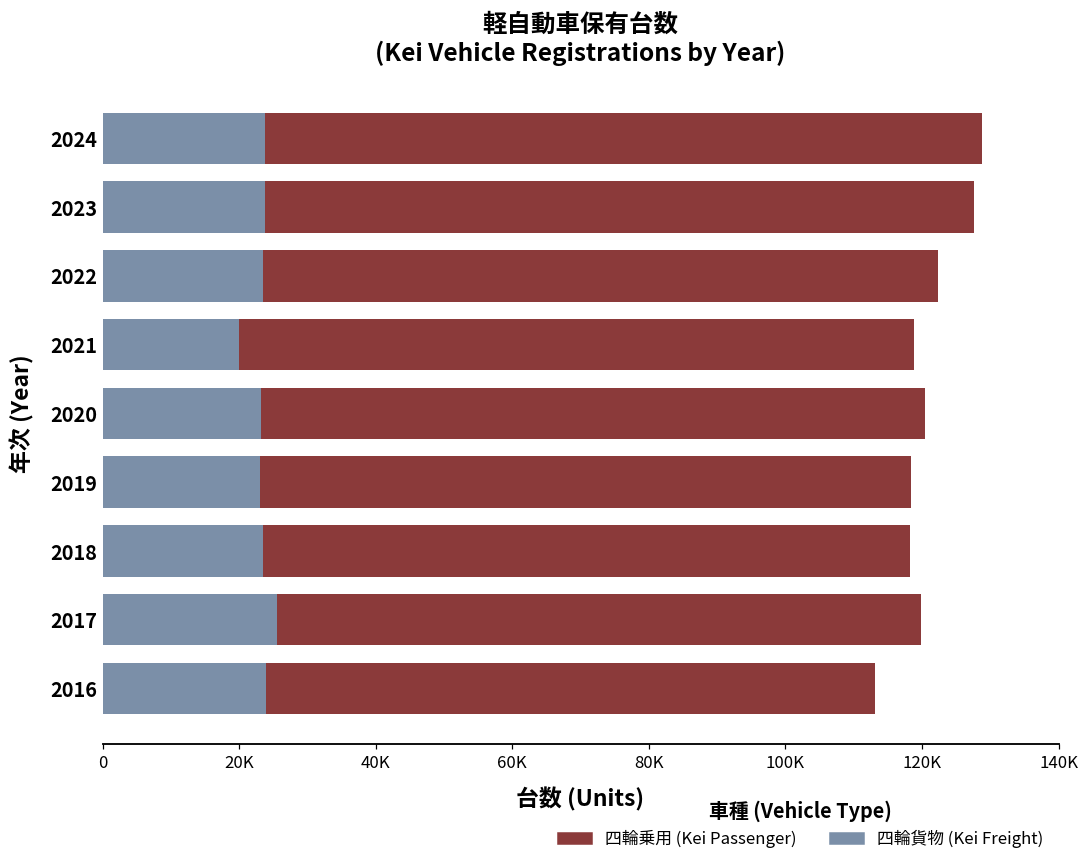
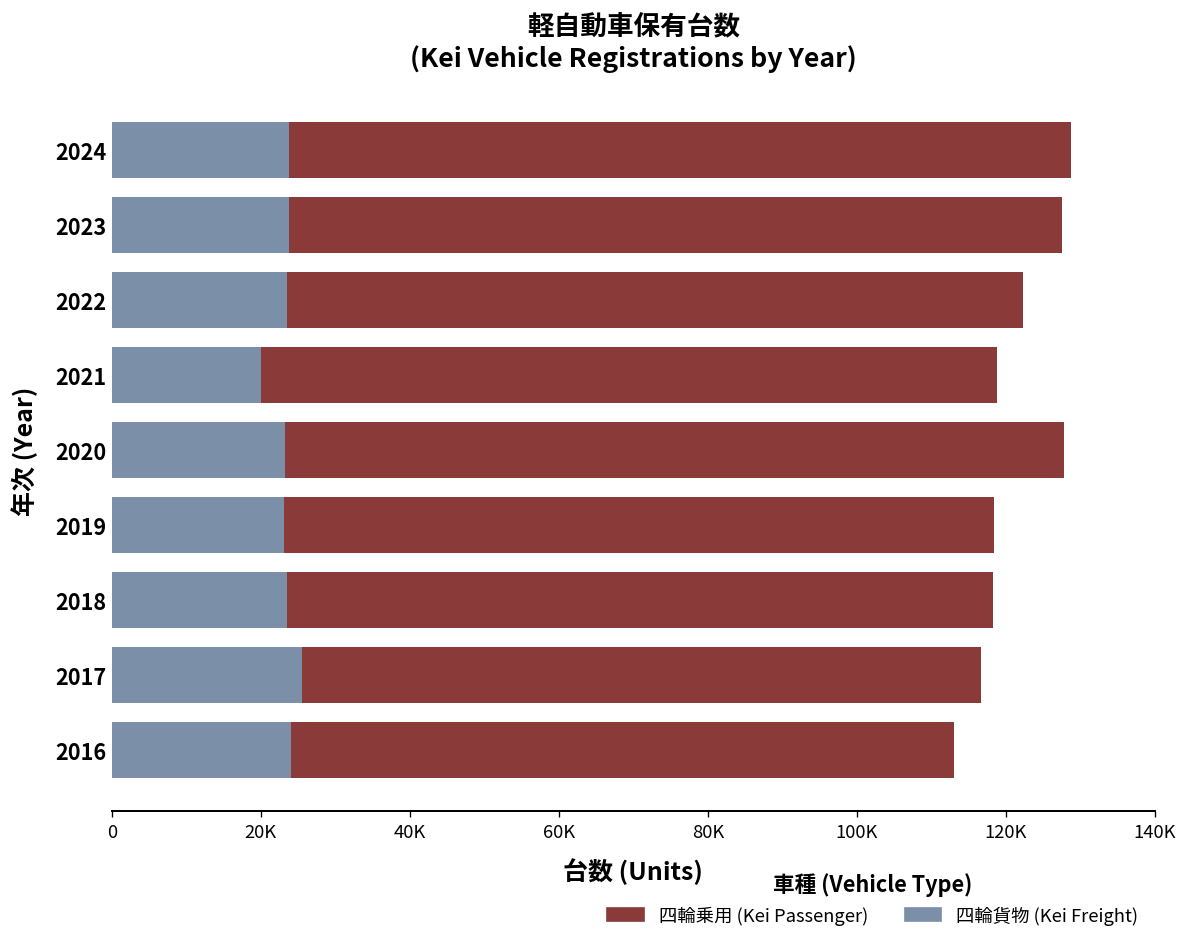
四輪乗用 (Kei Passenger), 2020: 97000 -> 105000
四輪乗用 (Kei Passenger), 2017: 94000 -> 91000
